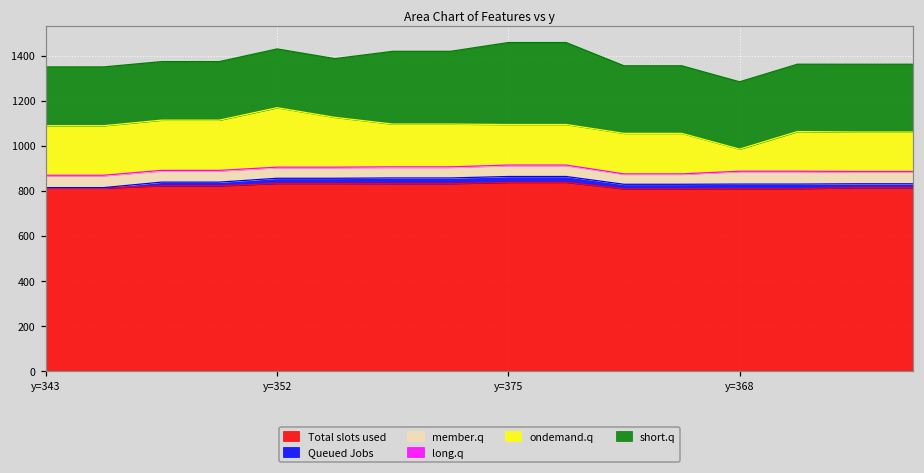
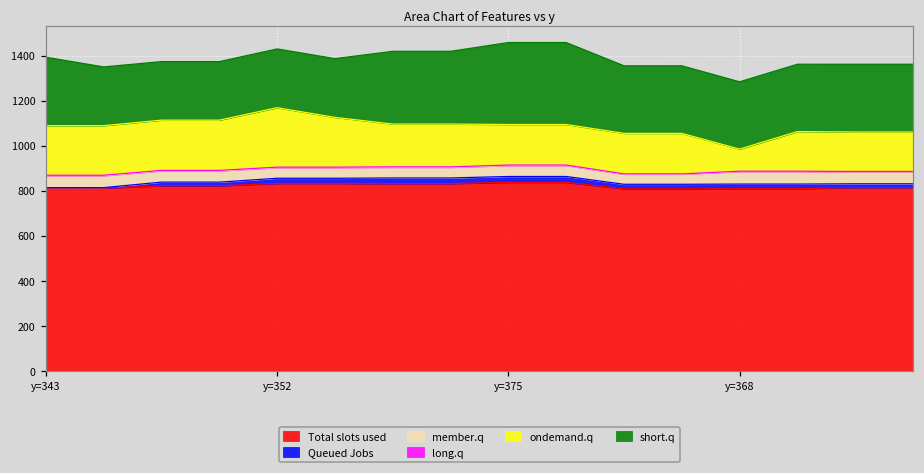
short.q, y=343: 260 -> 300
